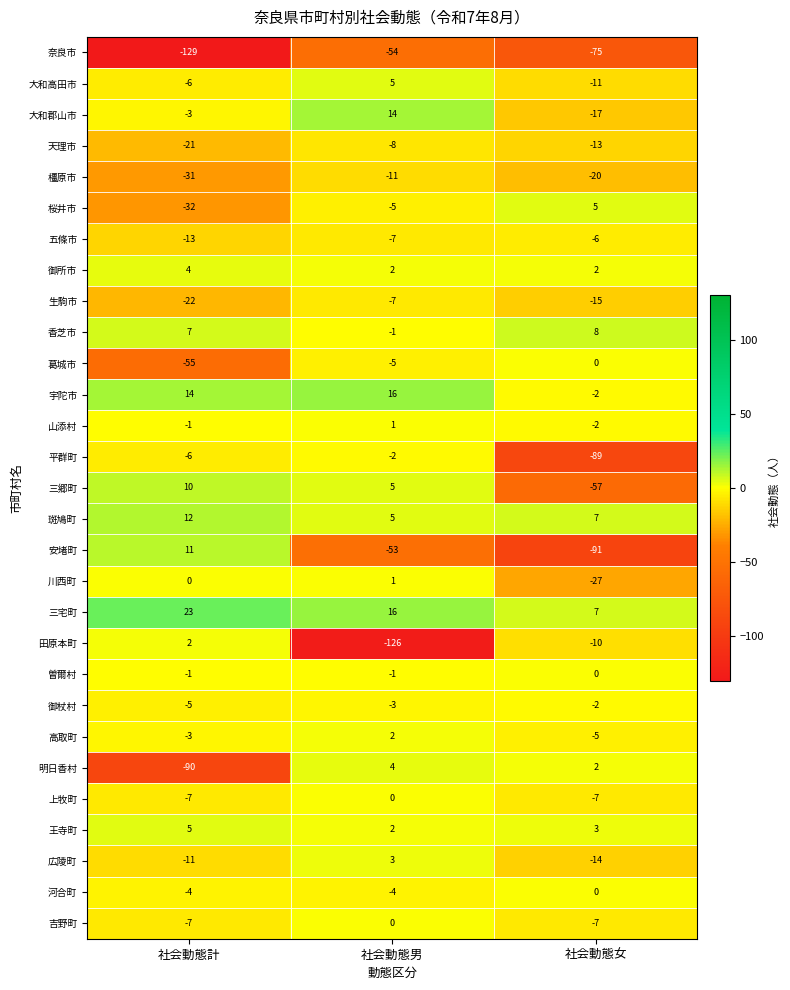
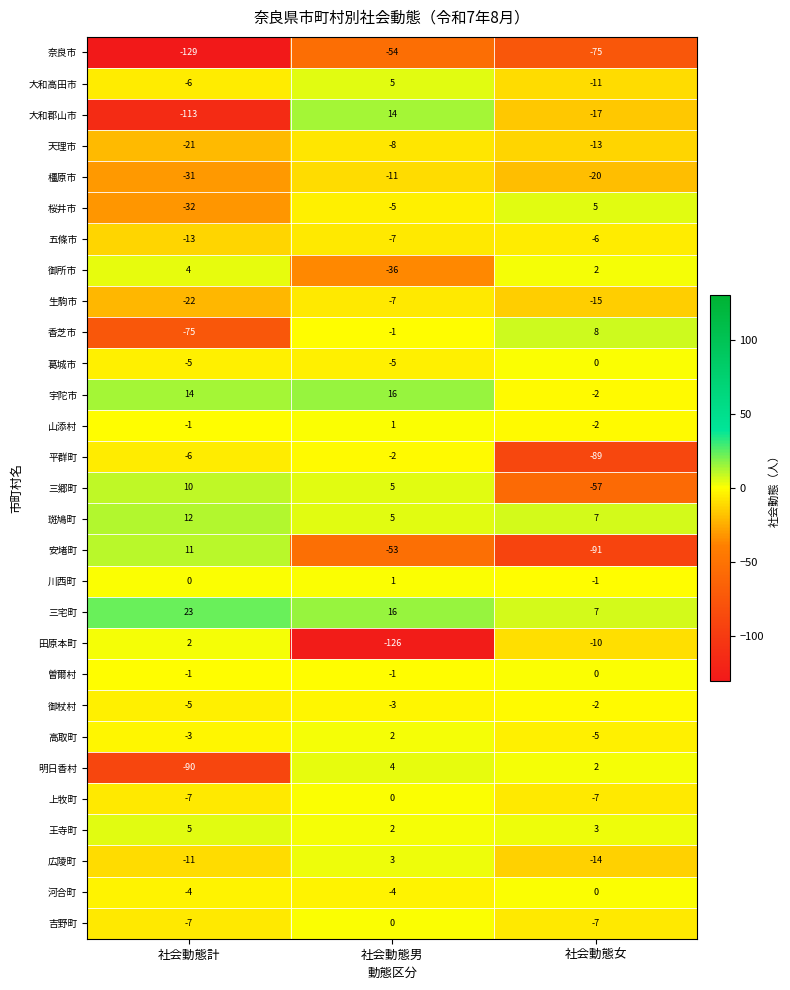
大和郡山市, 社会動態計: -3 -> -113
御所市, 社会動態男: 2 -> -36
香芝市, 社会動態計: 7 -> -75
葛城市, 社会動態計: -55 -> -5
川西町, 社会動態女: -27 -> -1
